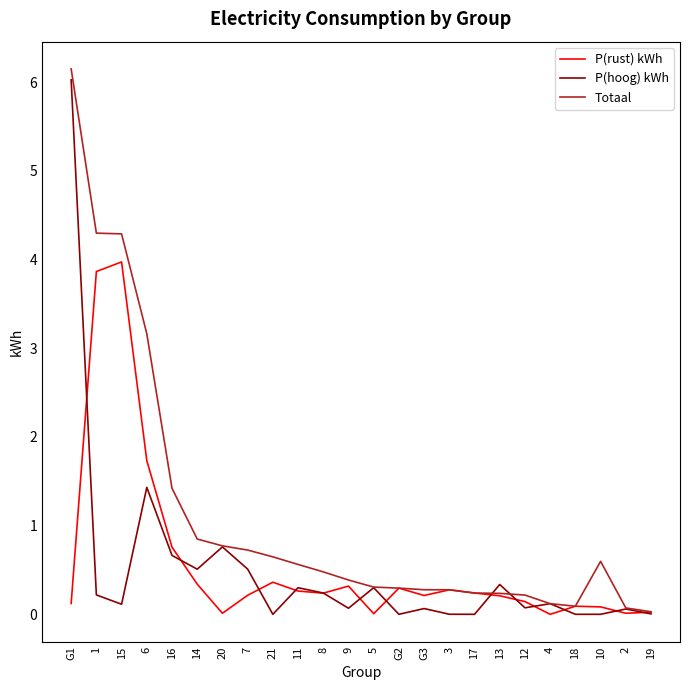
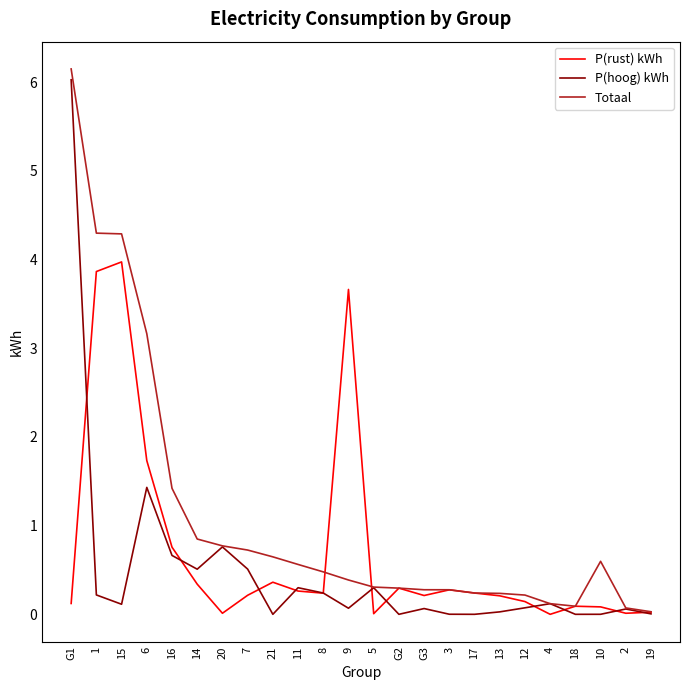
P(rust) kWh, 9: 0.3 -> 3.7
P(hoog) kWh, 13: 0.3 -> 0.0
